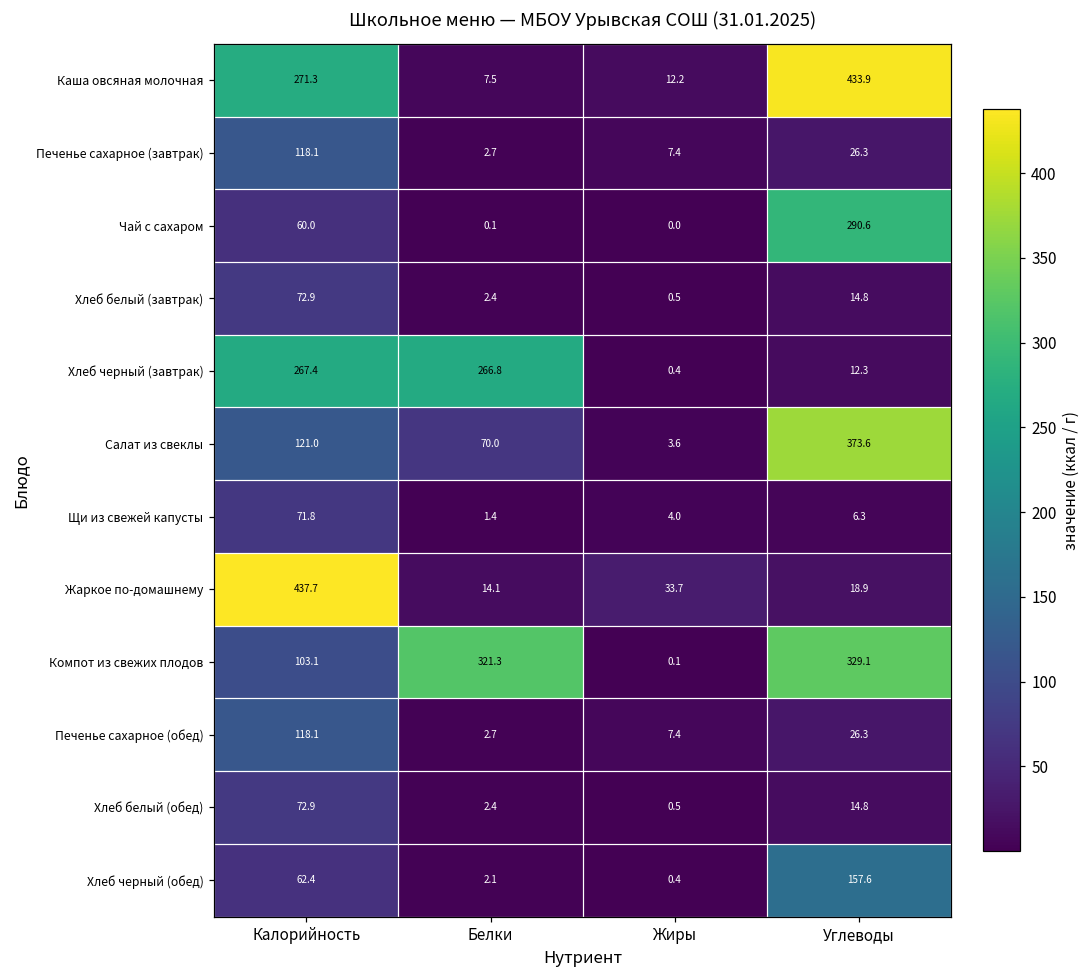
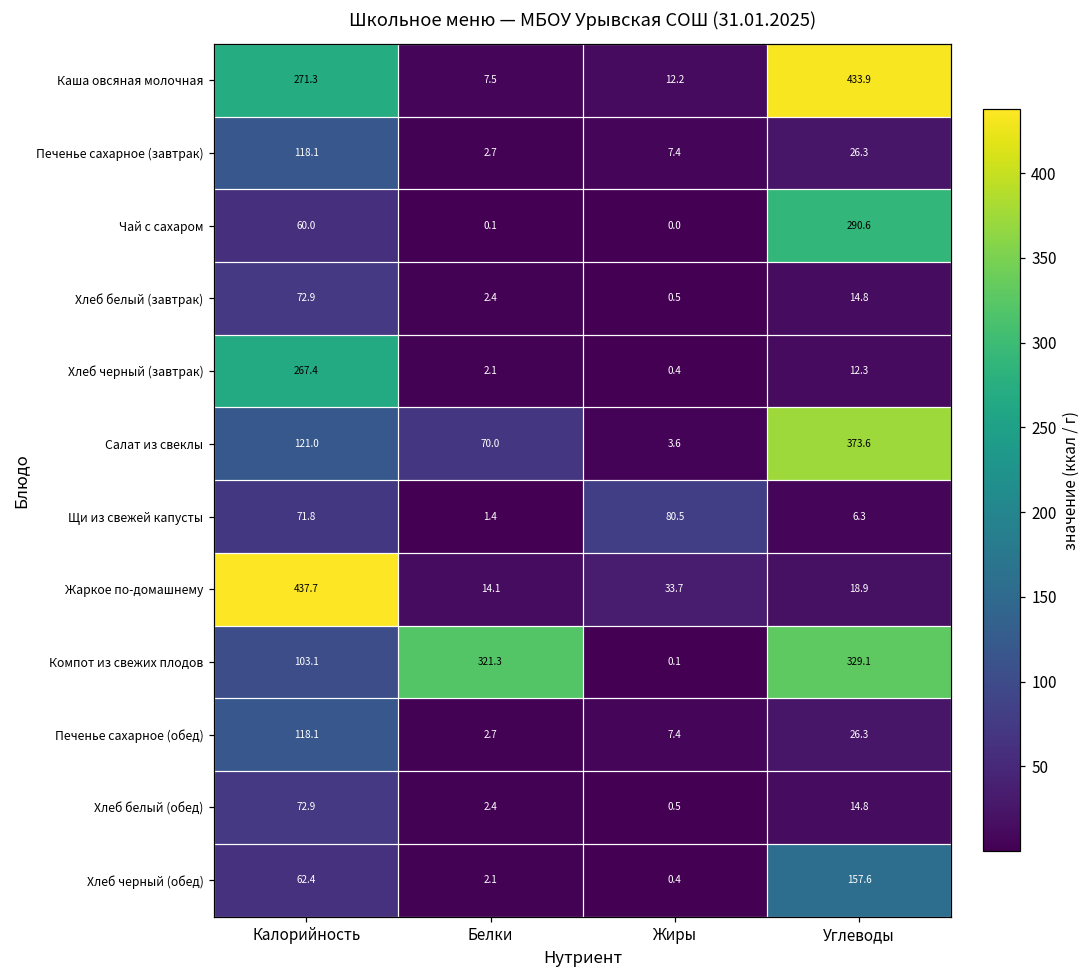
Хлеб черный (завтрак), Белки: 266.8 -> 2.1
Щи из свежей капусты, Жиры: 4.0 -> 80.5
